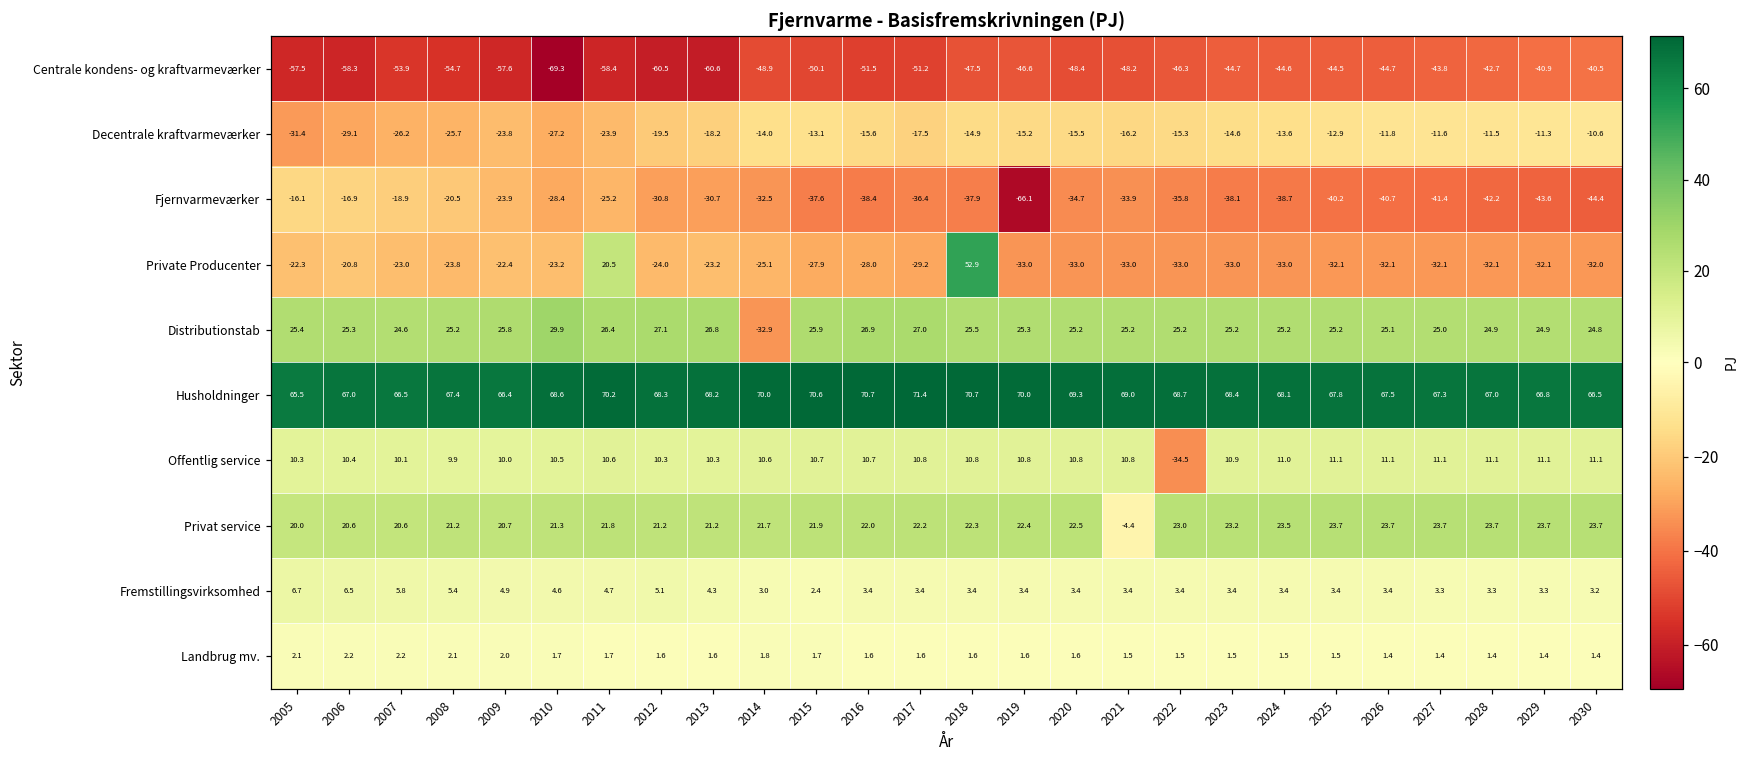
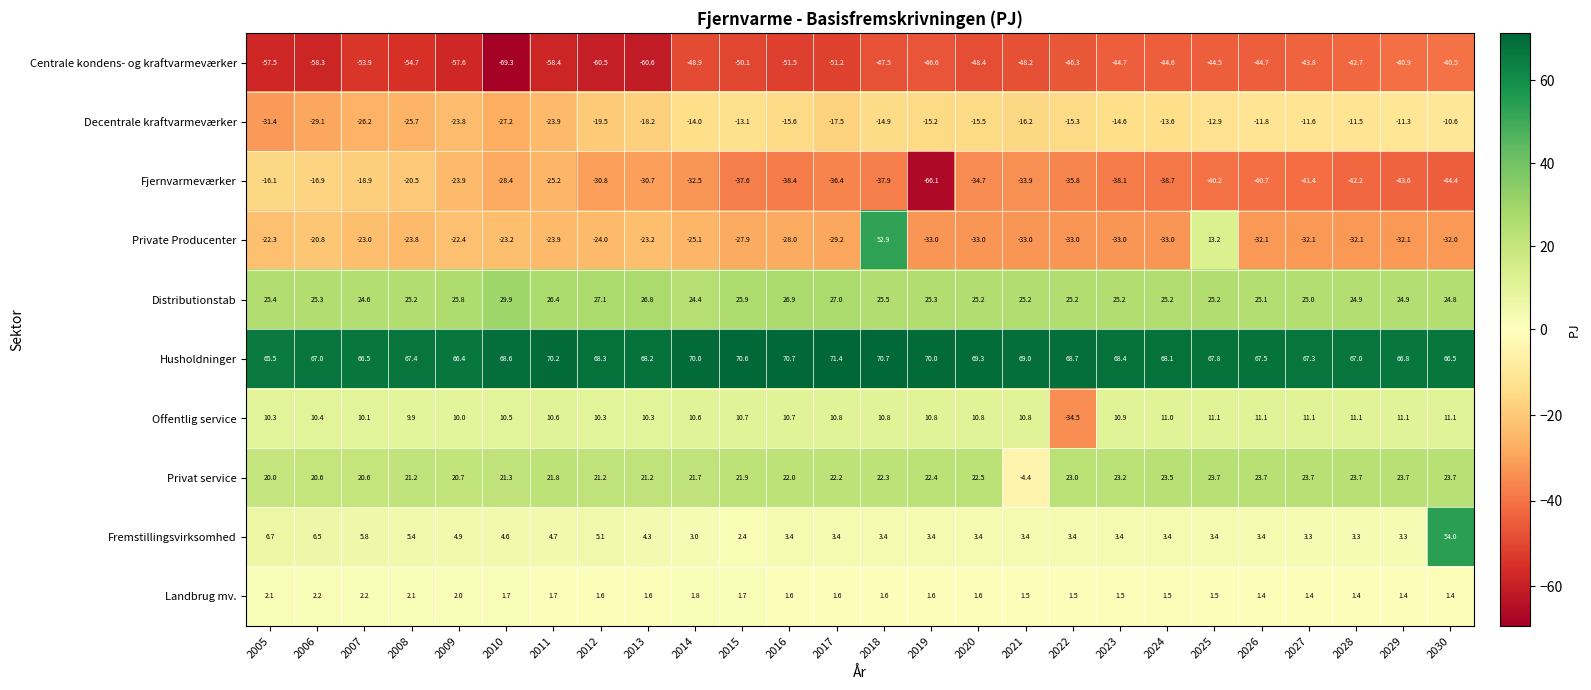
Private Producenter, 2011: 20.5 -> -23.9
Private Producenter, 2025: -32.1 -> 13.2
Distributionstab, 2014: -32.9 -> 24.4
Fremstillingsvirksomhed, 2030: 3.2 -> 54.0
